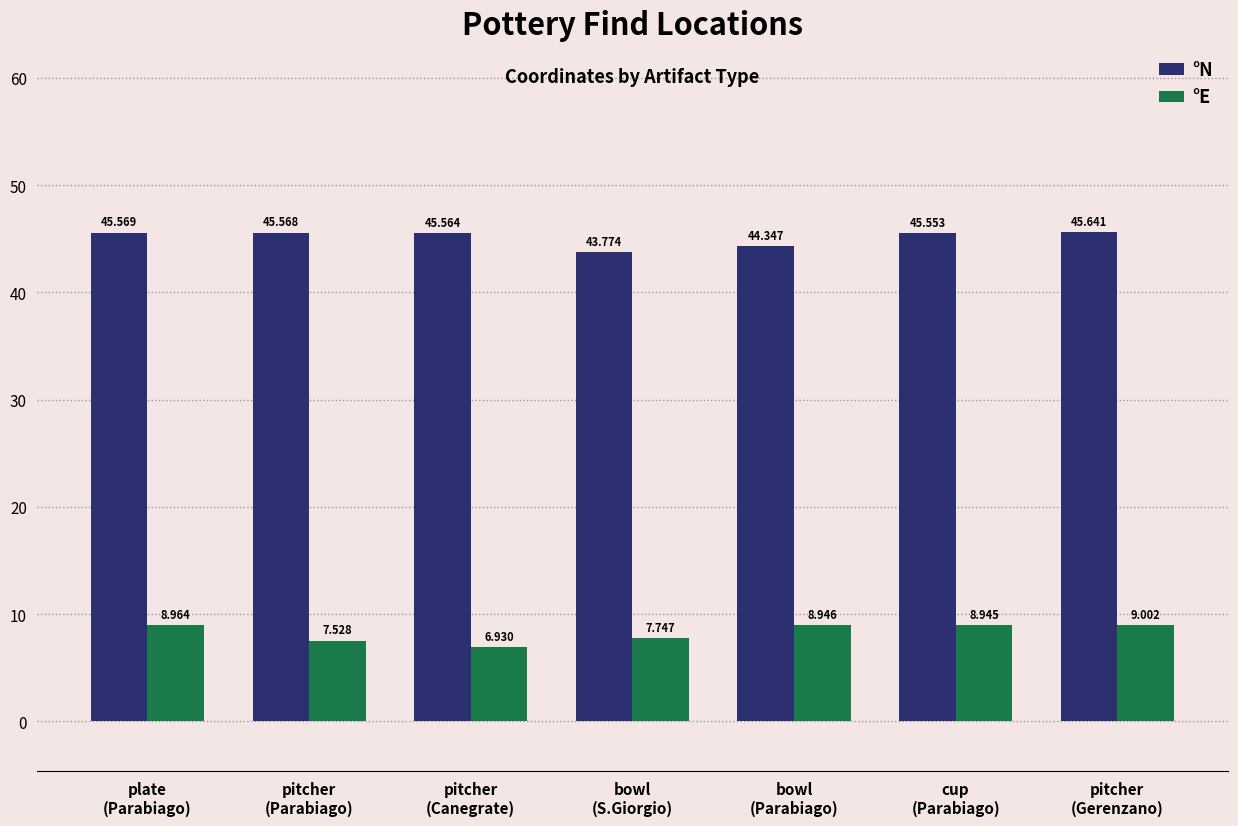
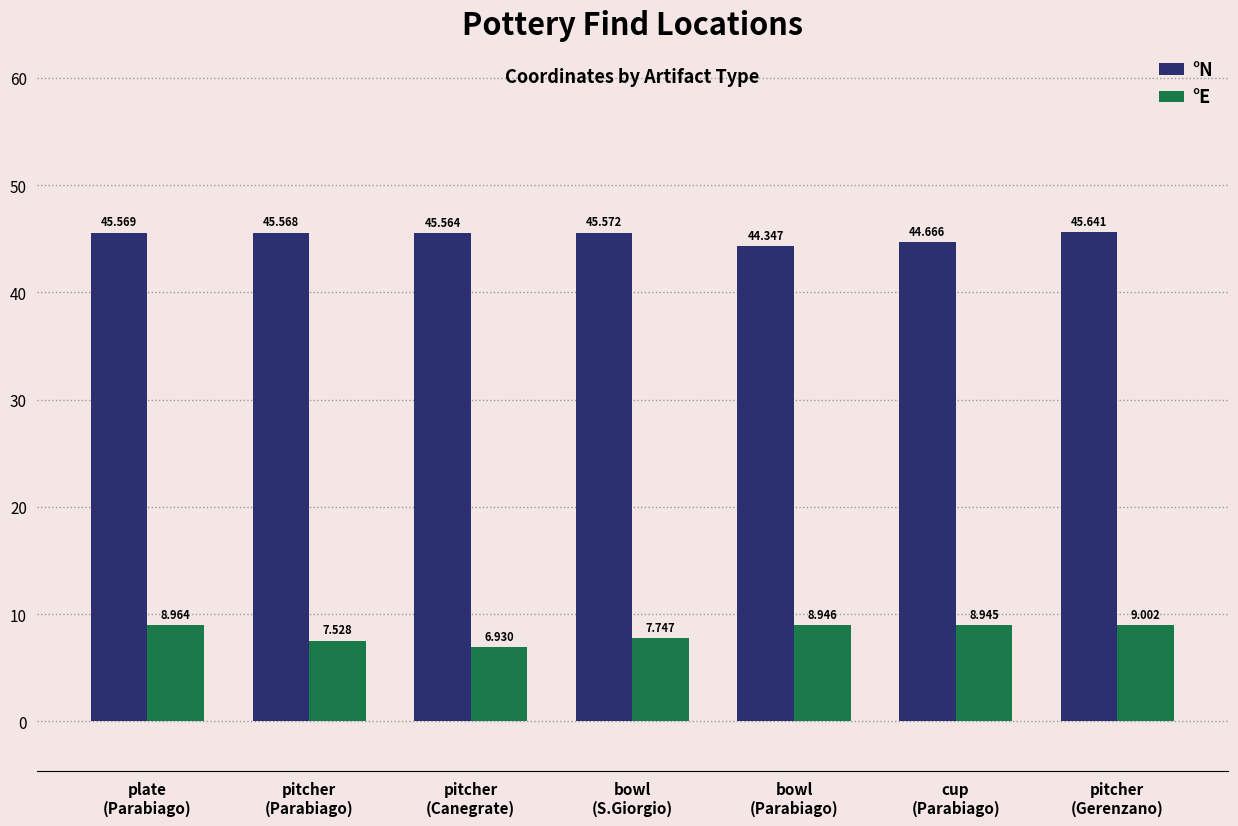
°N, bowl (S.Giorgio): 43.774 -> 45.572
°N, cup (Parabiago): 45.553 -> 44.666
